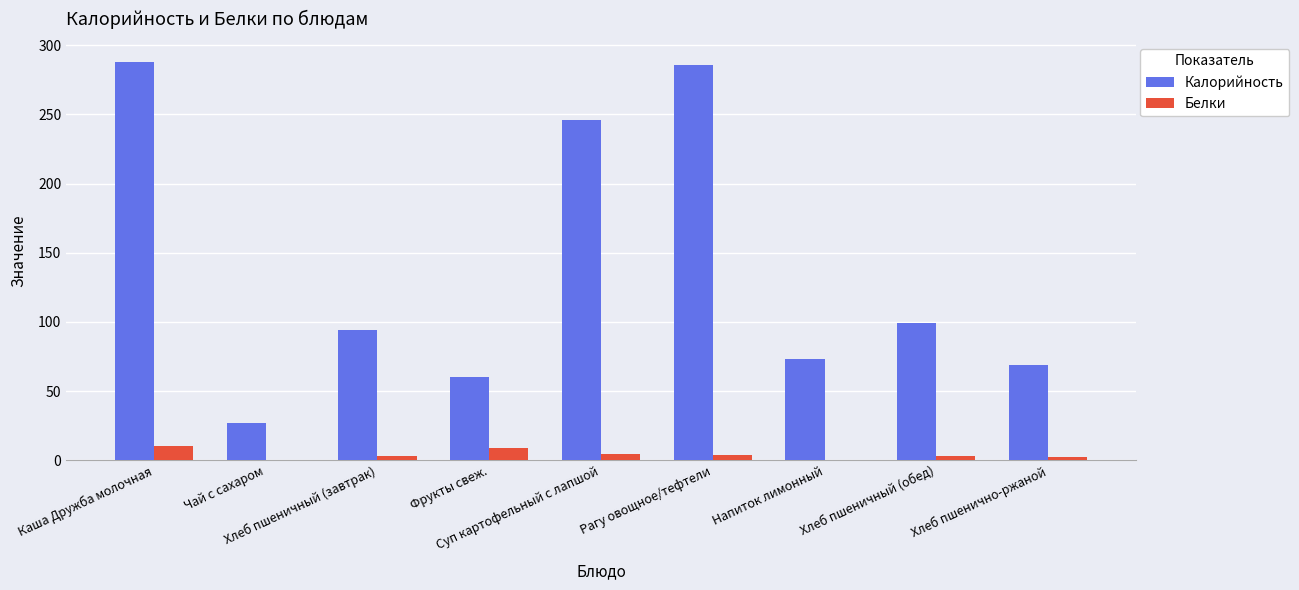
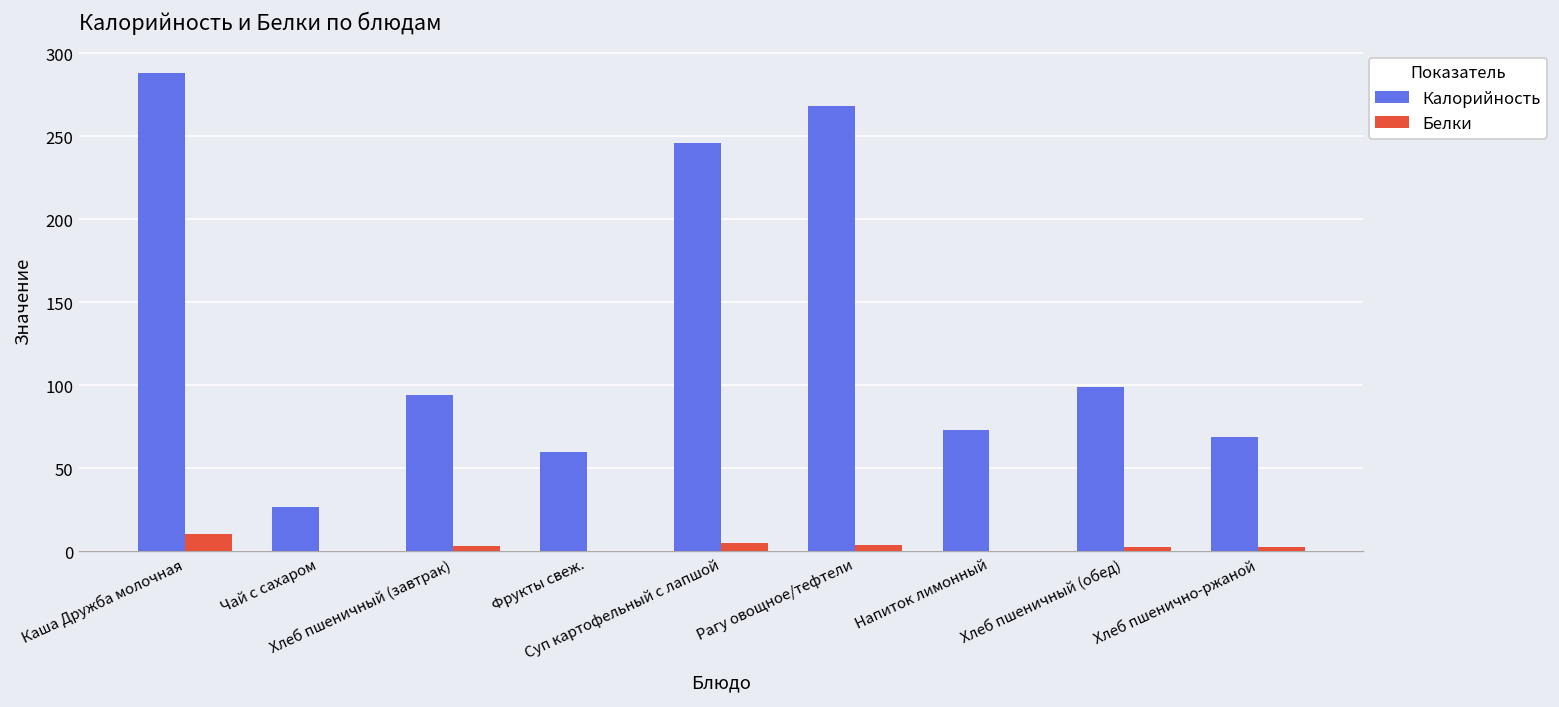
Белки, Фрукты свеж.: 9 -> 0
Калорийность, Рагу овощное/тефтели: 286 -> 268
